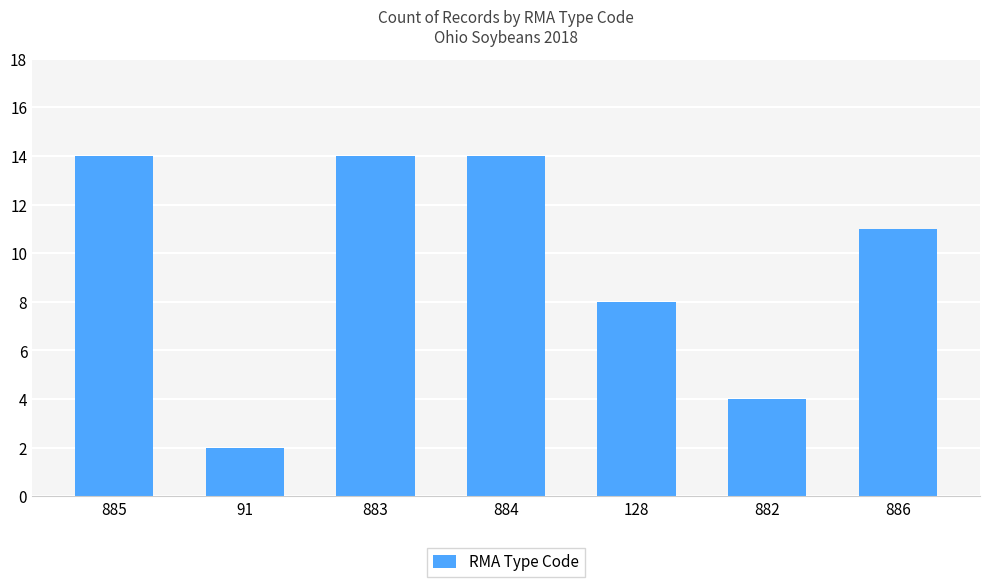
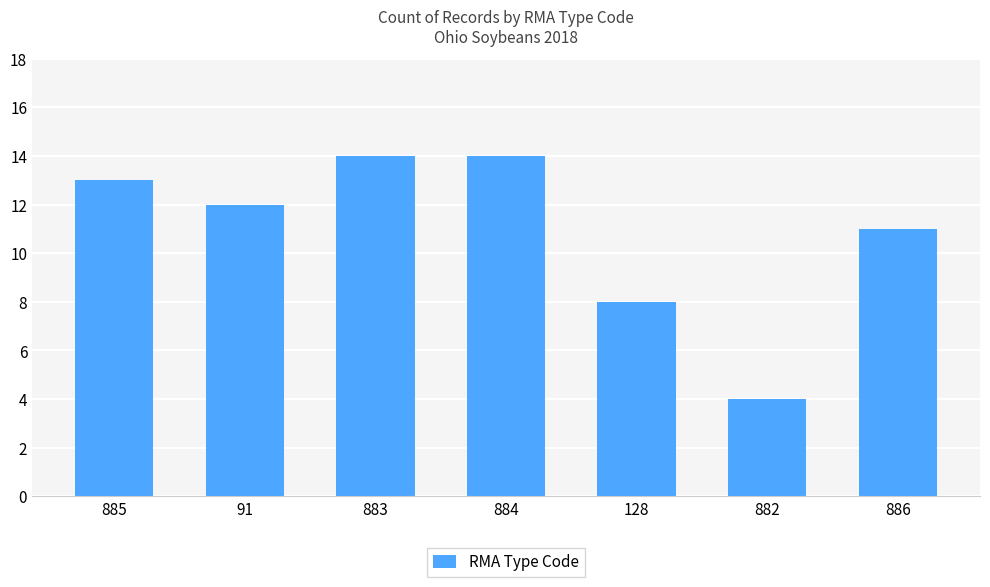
885: 14 -> 13
91: 2 -> 12
